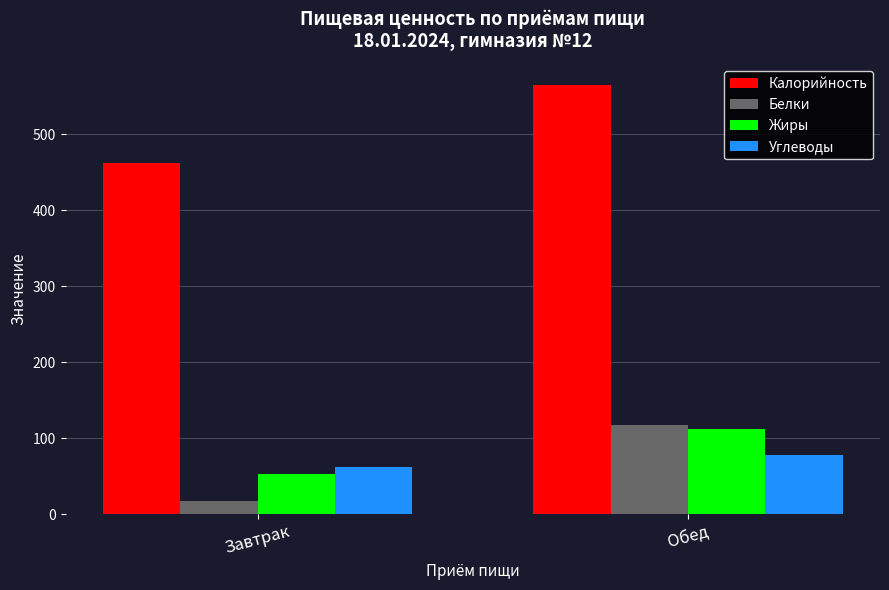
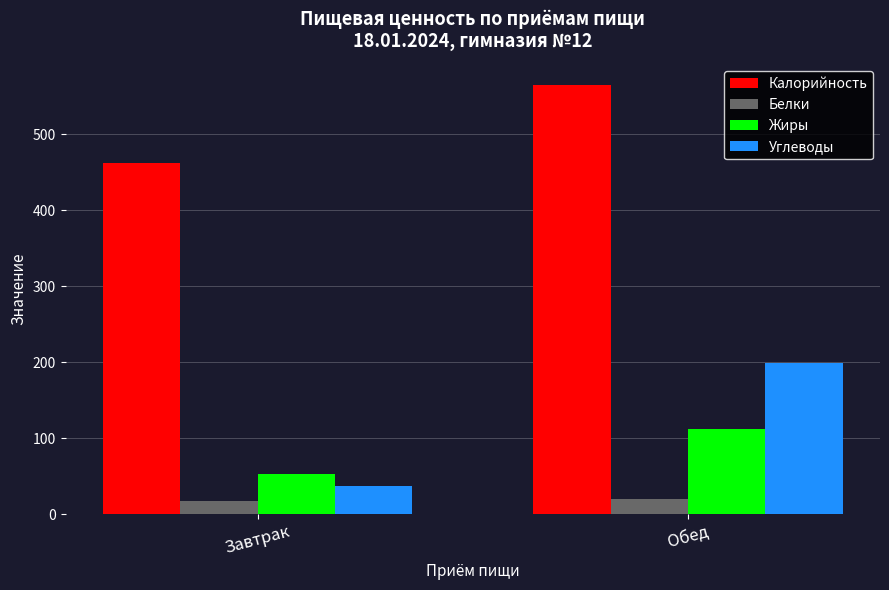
Углеводы, Завтрак: 60 -> 40
Белки, Обед: 120 -> 20
Углеводы, Обед: 80 -> 200
